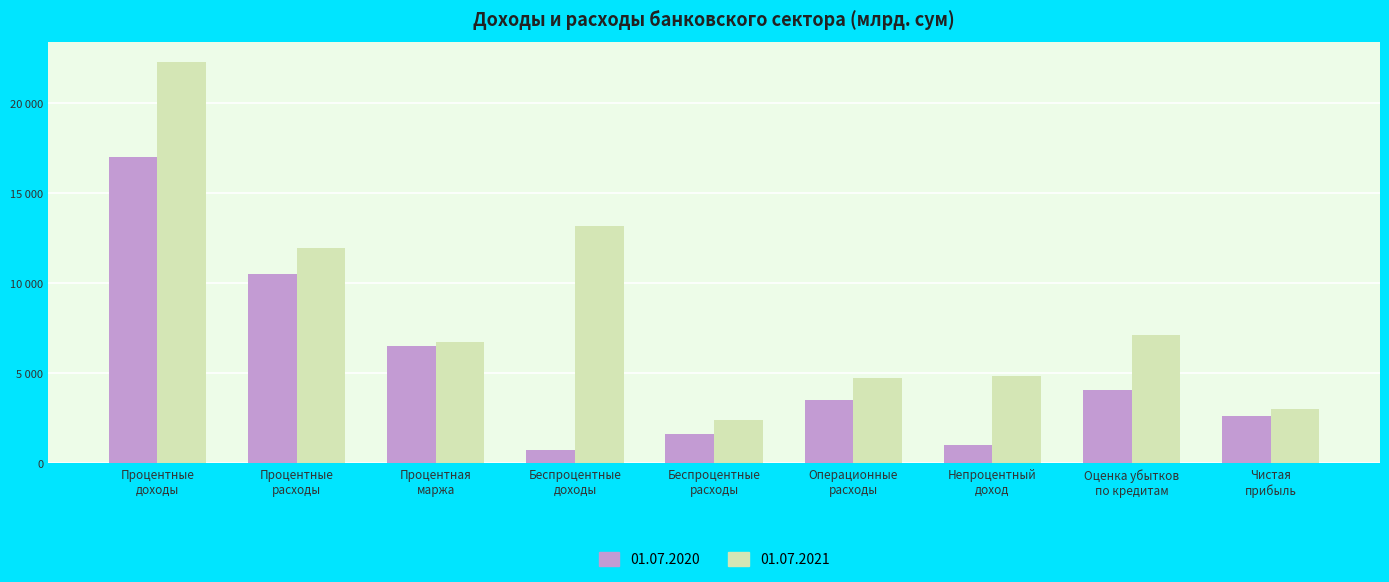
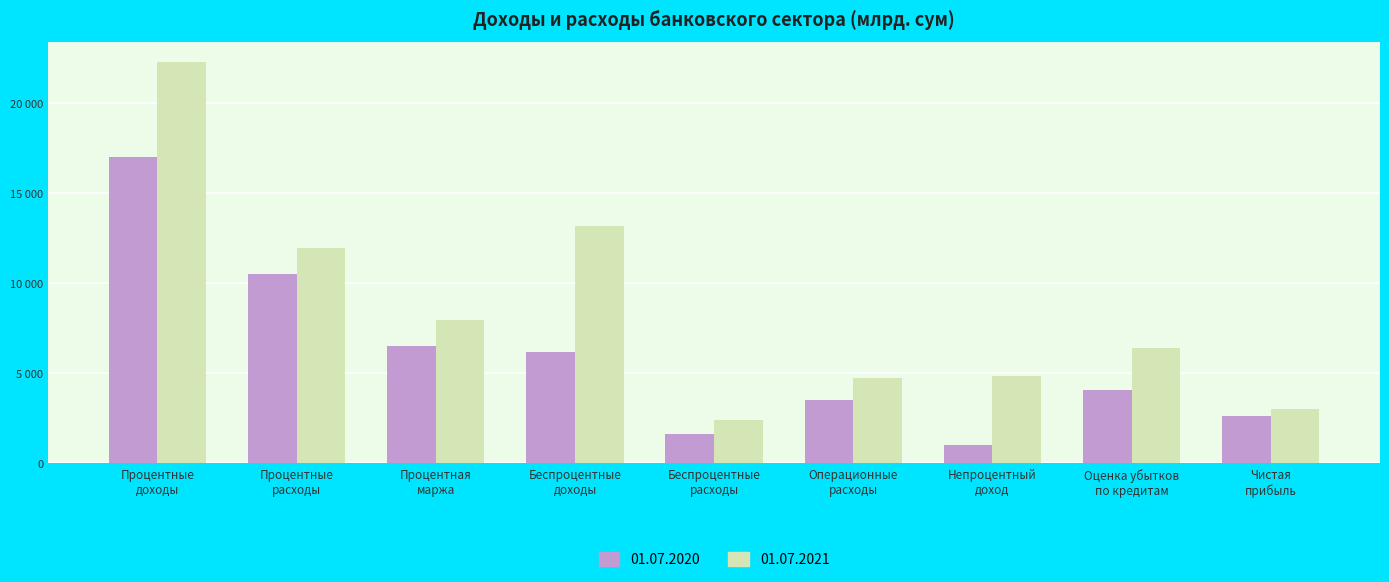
01.07.2021, Процентная маржа: 6700 -> 8000
01.07.2020, Беспроцентные доходы: 800 -> 6200
01.07.2021, Оценка убытков по кредитам: 7100 -> 6400
